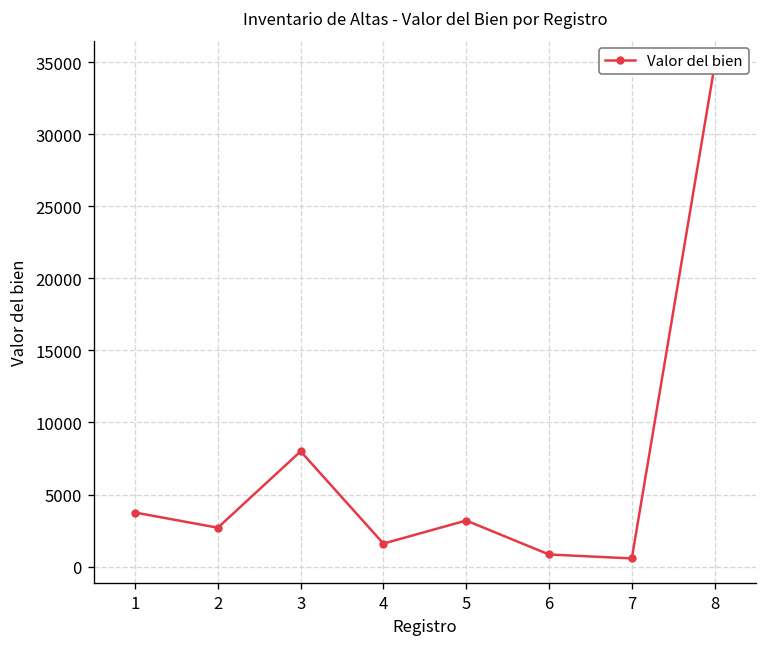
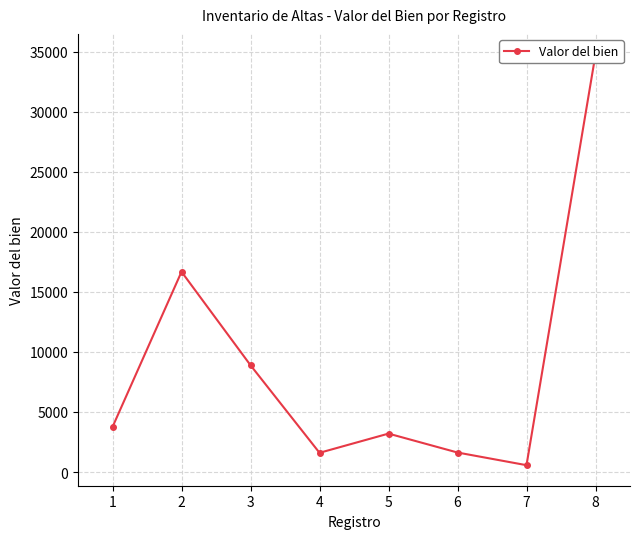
2: 2700 -> 16700
3: 8000 -> 8900
6: 800 -> 1600
